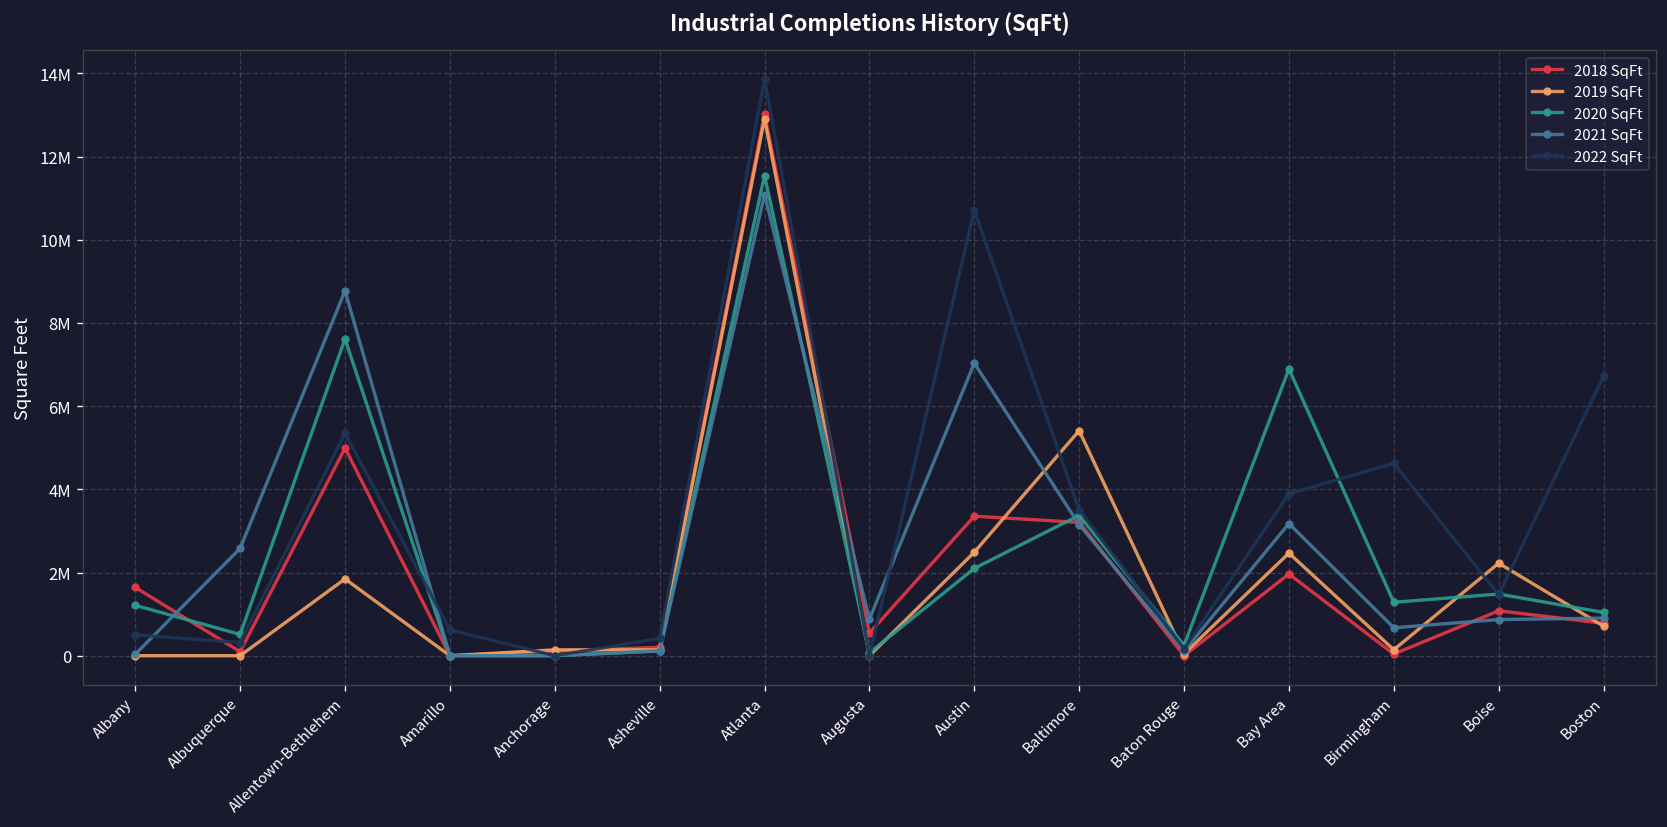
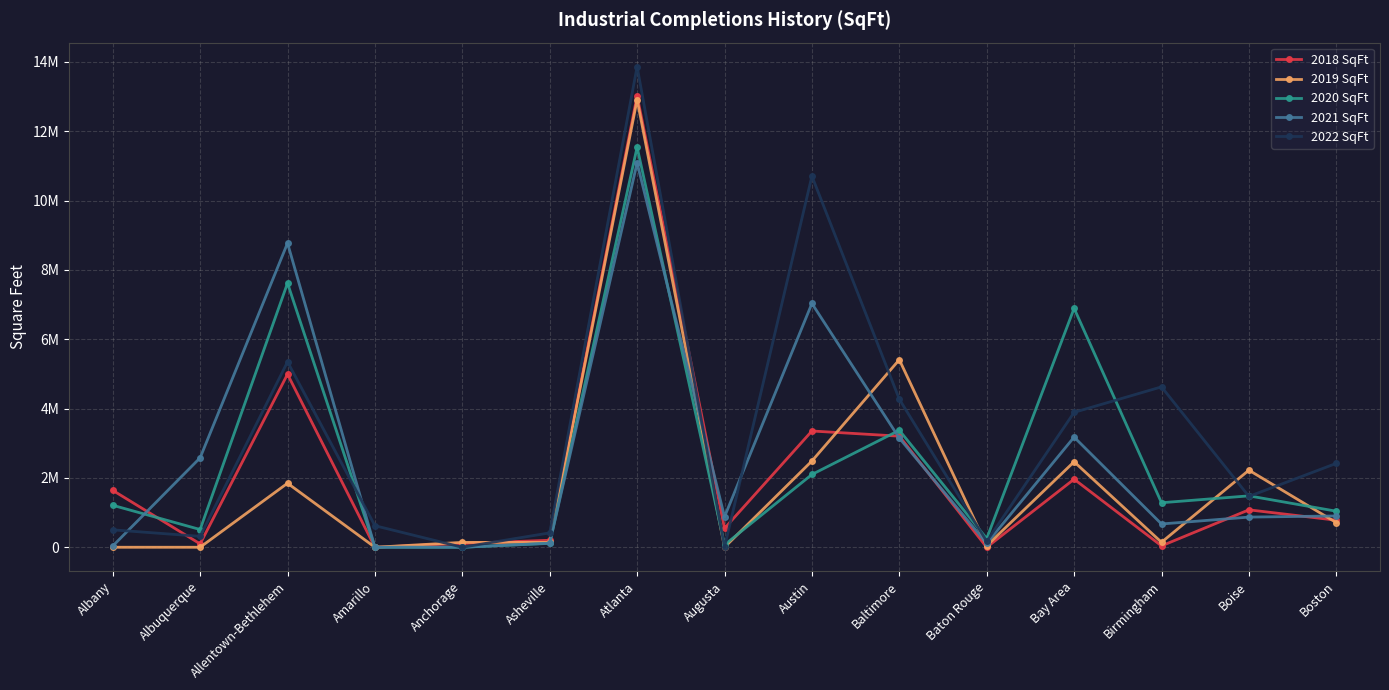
2022 SqFt, Baltimore: 3500000 -> 4300000
2022 SqFt, Boston: 6700000 -> 2400000
